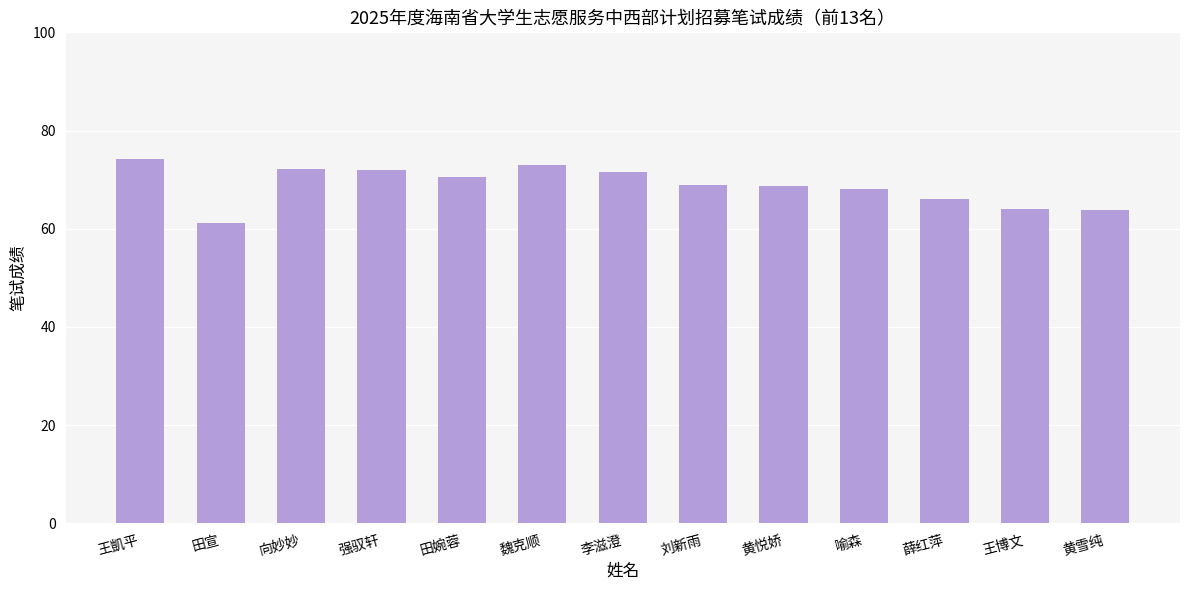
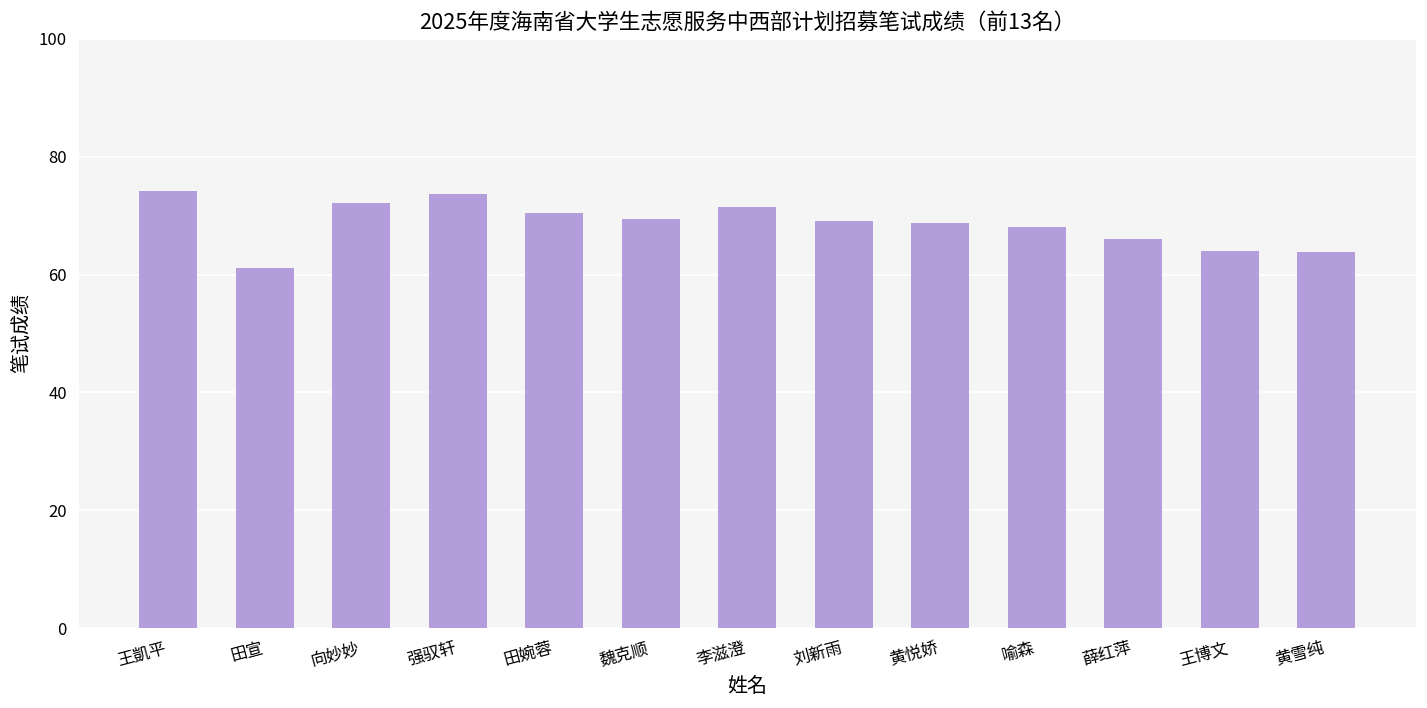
强驭轩: 72 -> 74
魏克顺: 73 -> 70
